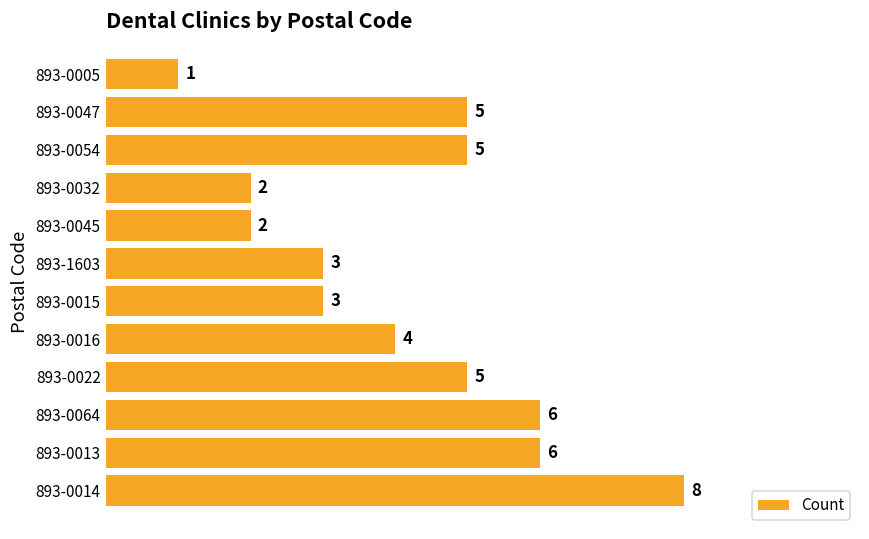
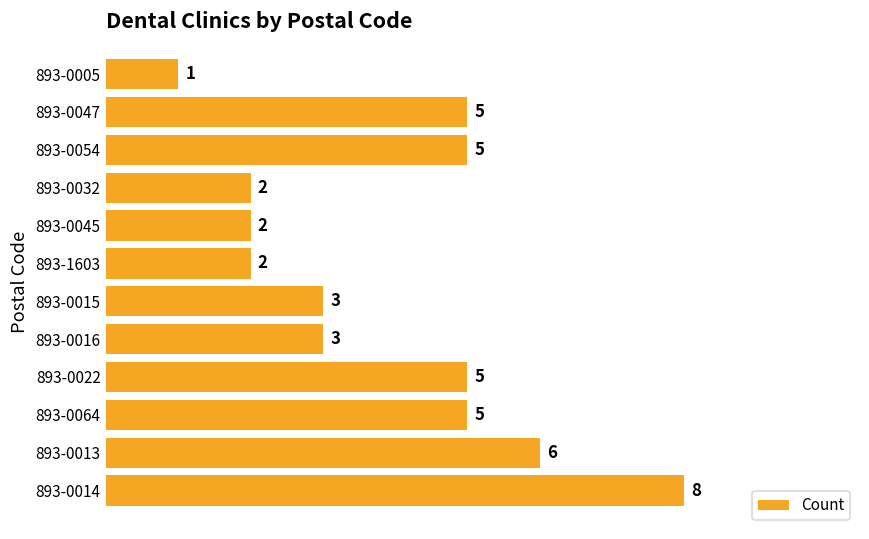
893-1603: 3 -> 2
893-0016: 4 -> 3
893-0064: 6 -> 5
